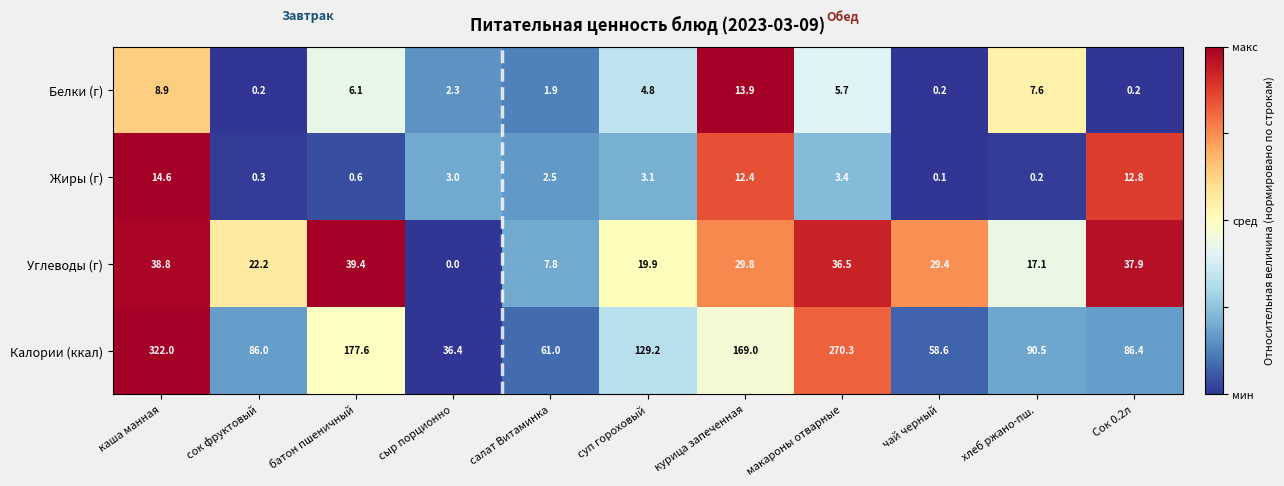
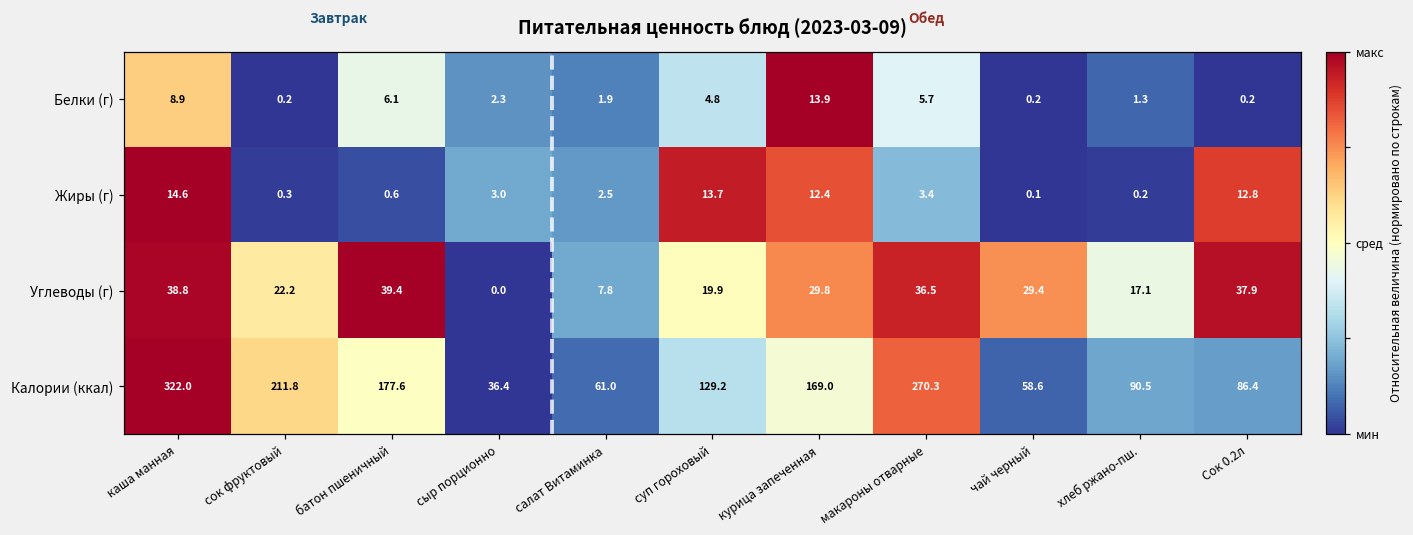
Белки (г), хлеб ржано-пш.: 7.6 -> 1.3
Жиры (г), суп гороховый: 3.1 -> 13.7
Калории (ккал), сок фруктовый: 86.0 -> 211.8
